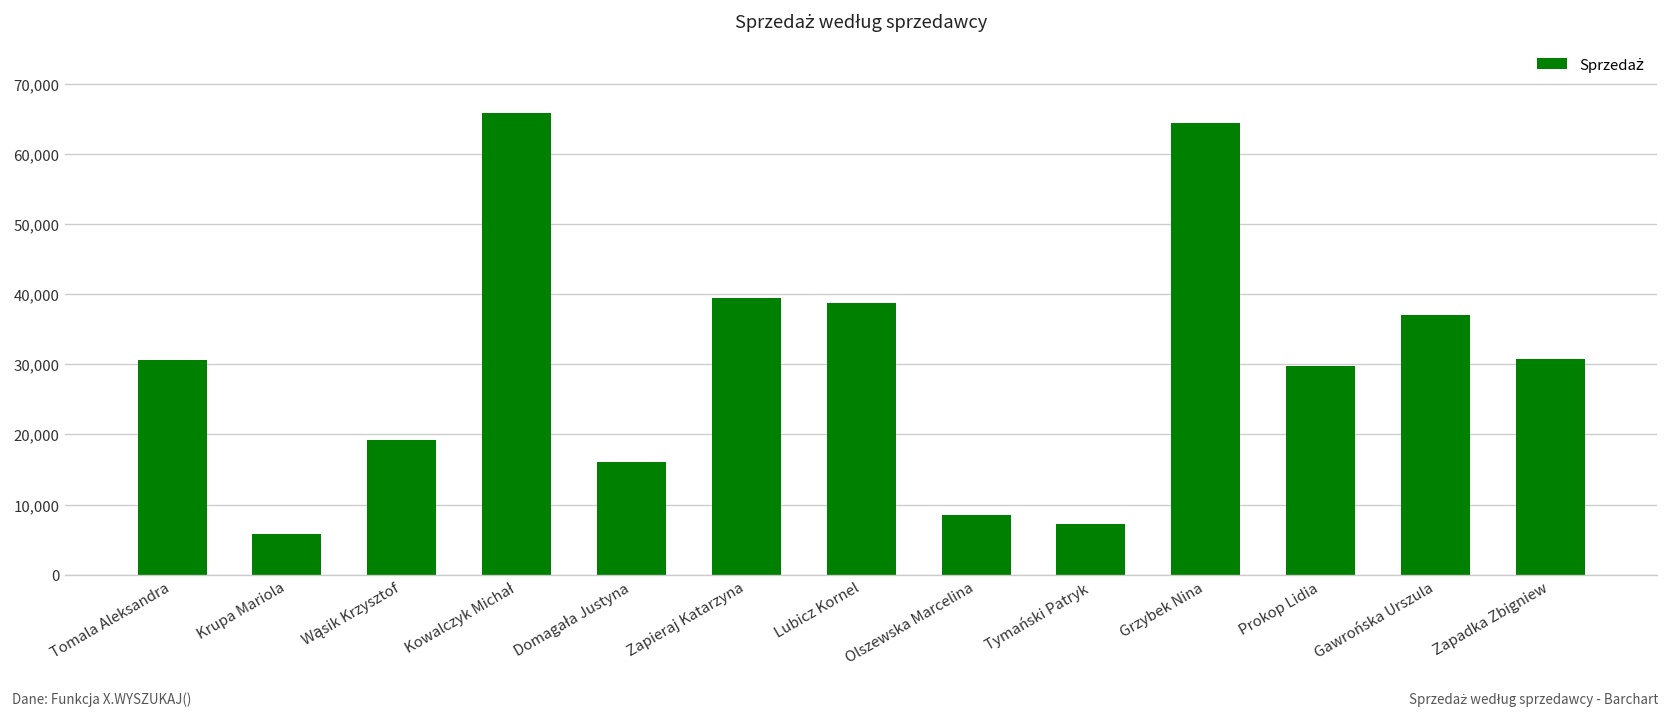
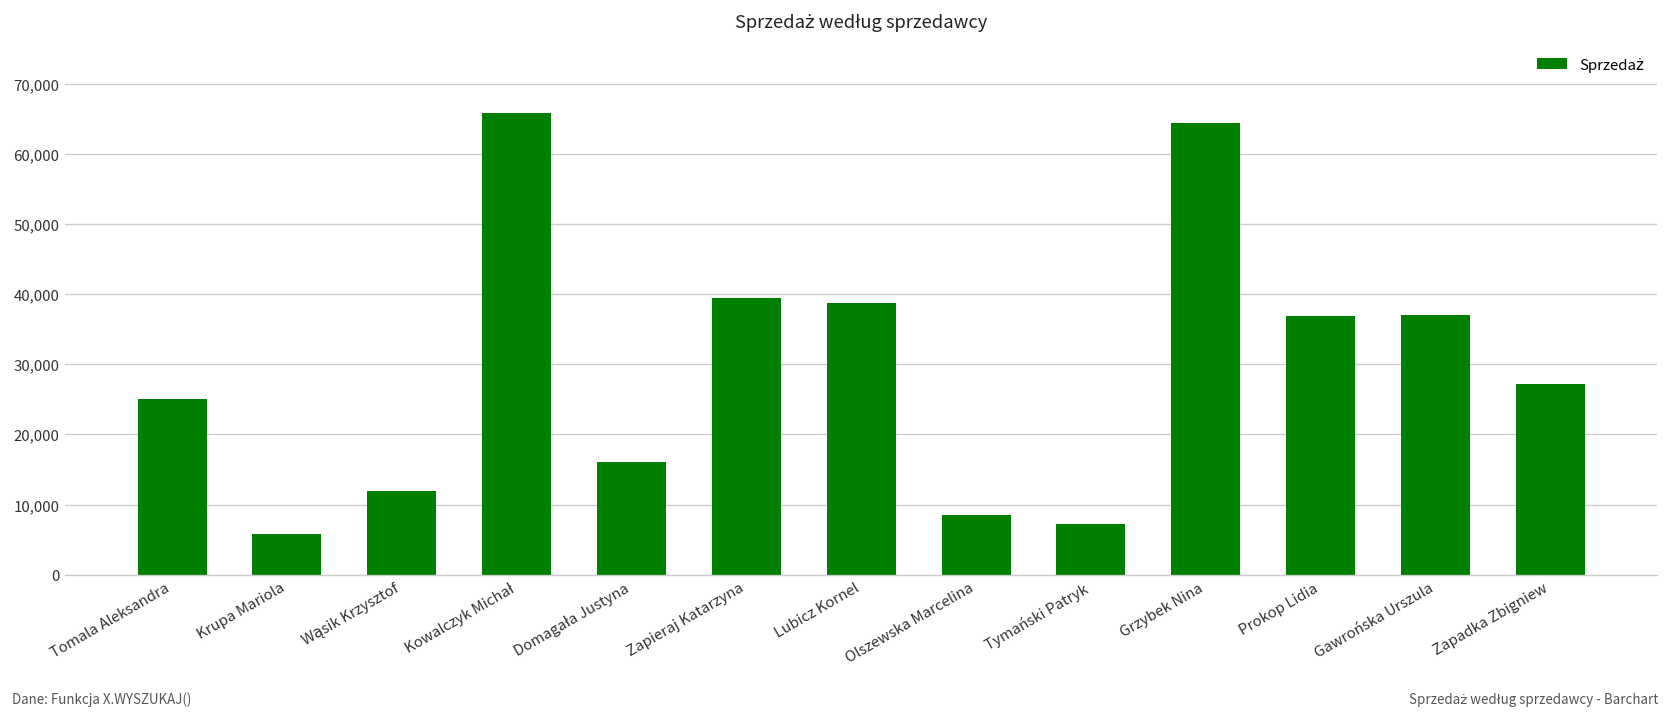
Tomala Aleksandra: 31,000 -> 25,000
Wąsik Krzysztof: 19,000 -> 12,000
Prokop Lidia: 30,000 -> 37,000
Zapadka Zbigniew: 31,000 -> 27,000
